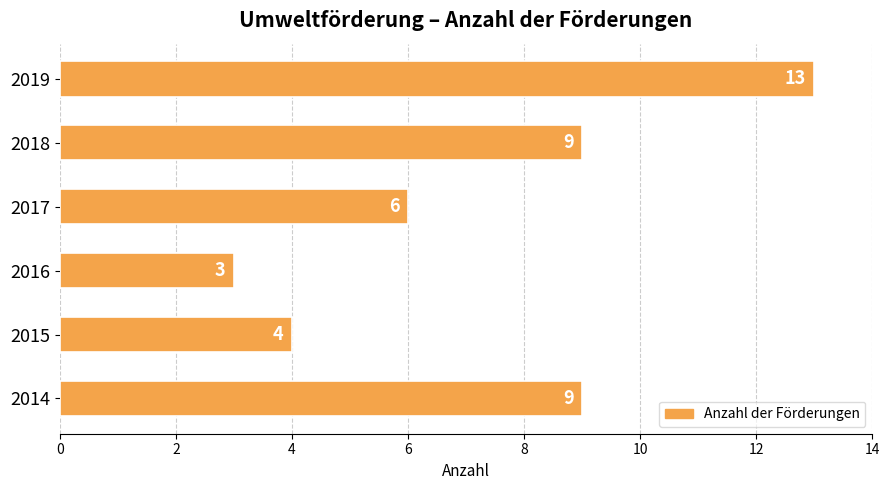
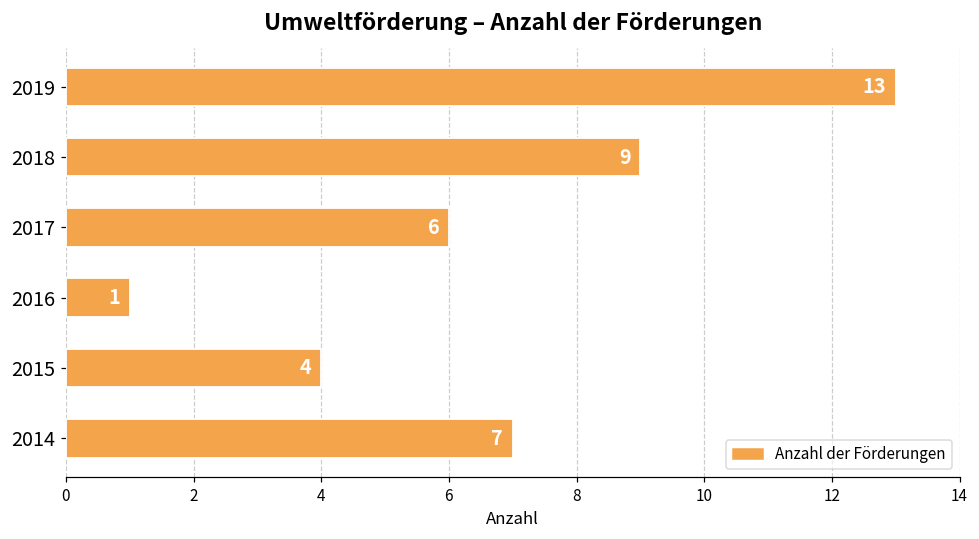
2016: 3 -> 1
2014: 9 -> 7
